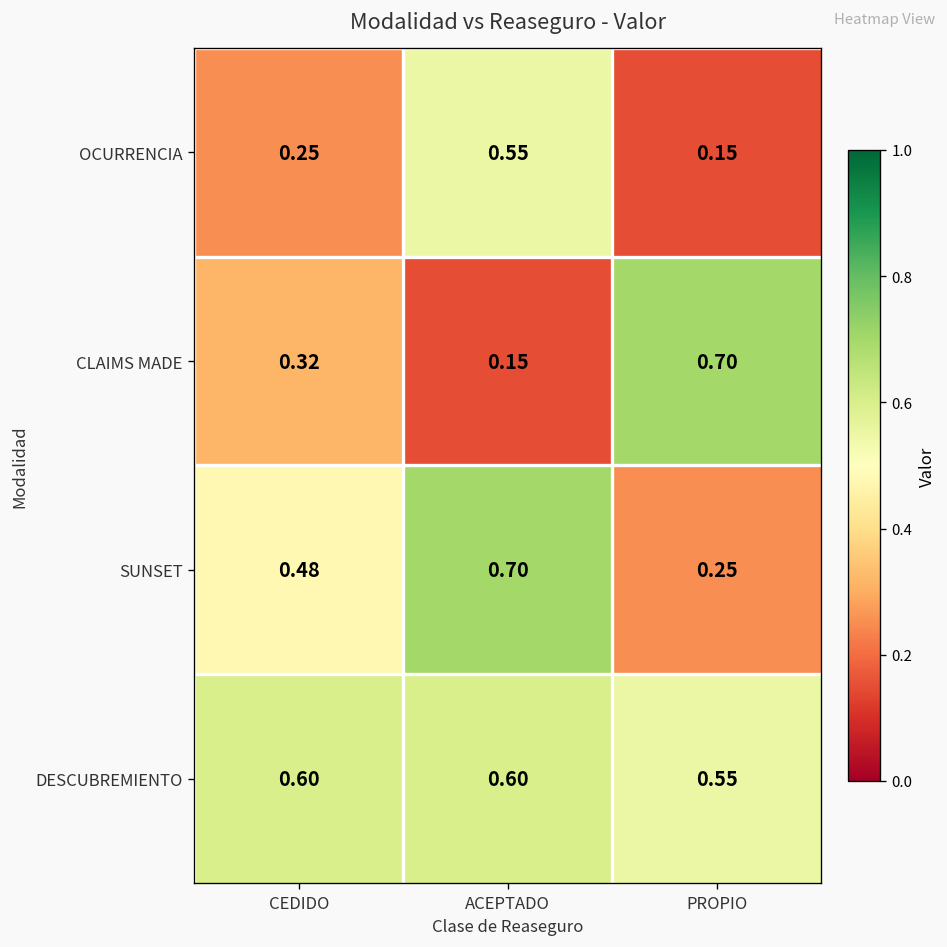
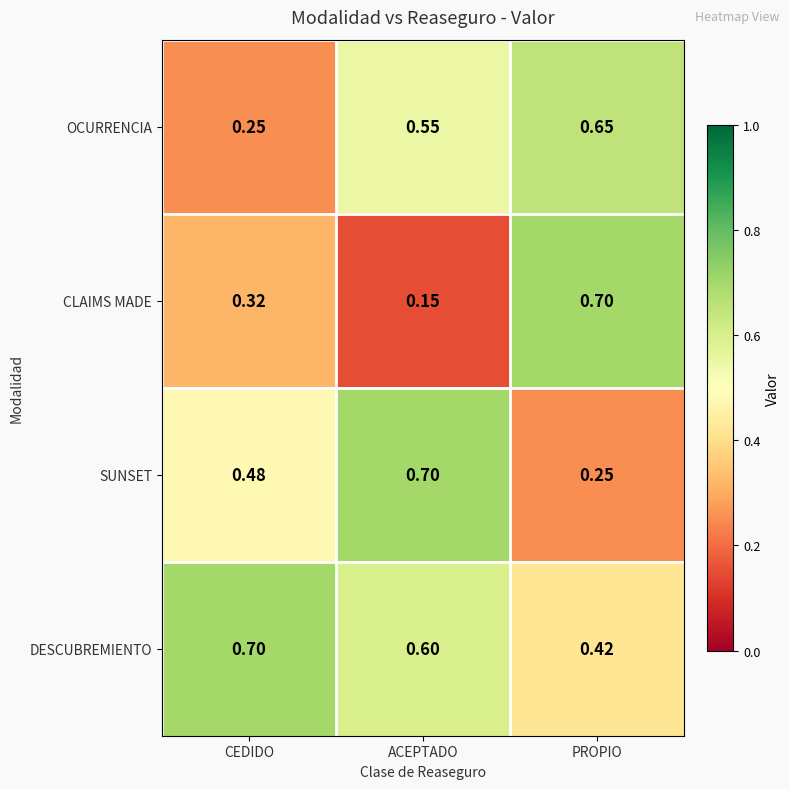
OCURRENCIA, PROPIO: 0.15 -> 0.65
DESCUBREMIENTO, CEDIDO: 0.60 -> 0.70
DESCUBREMIENTO, PROPIO: 0.55 -> 0.42
